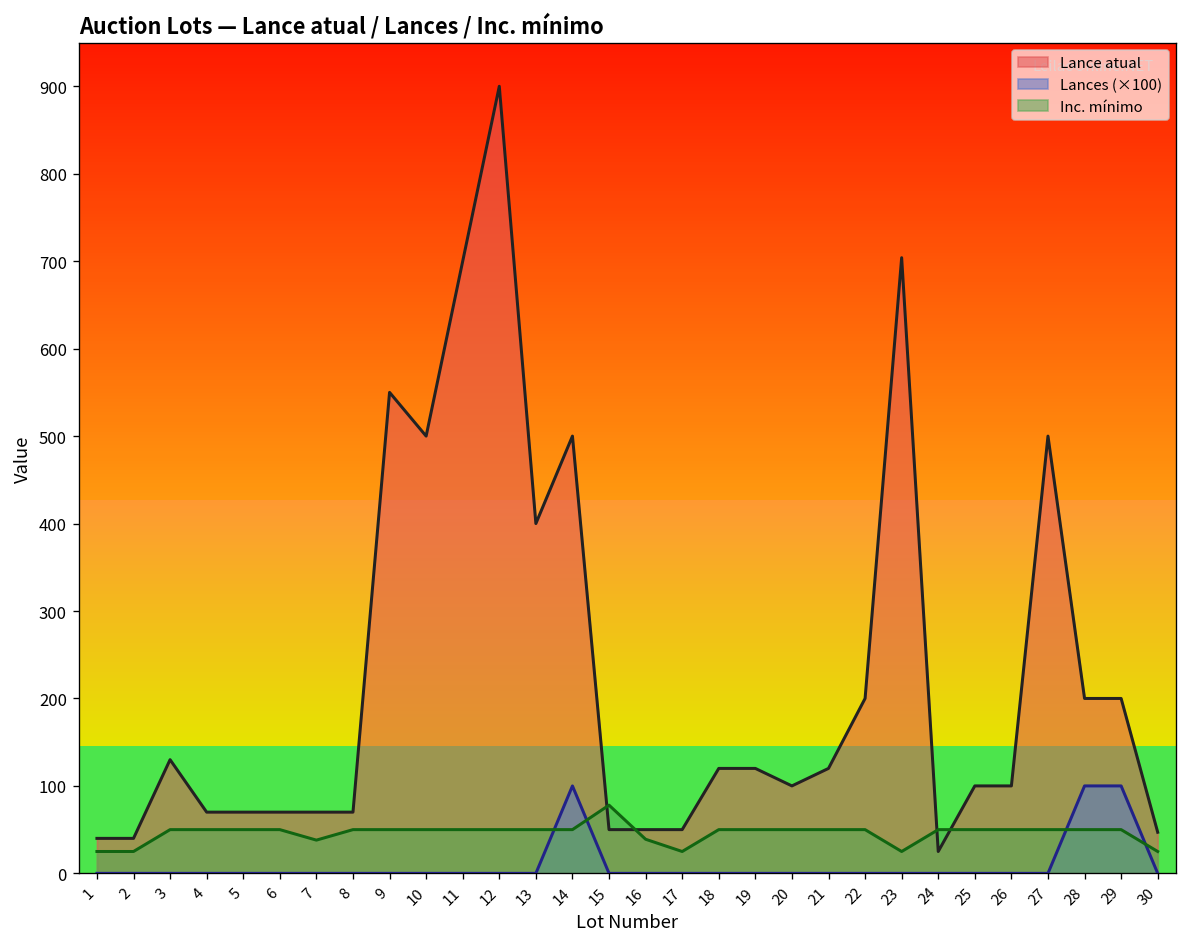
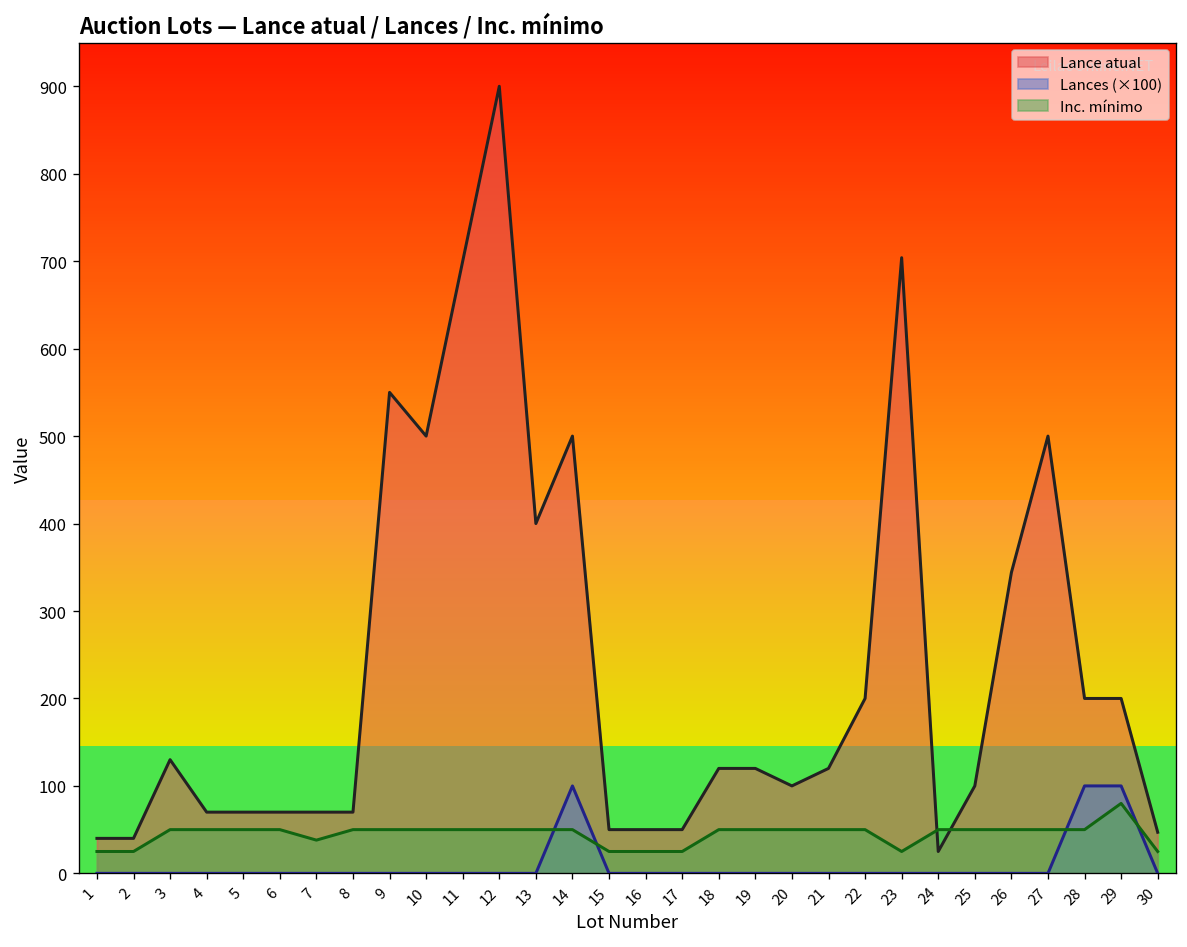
Inc. mínimo, 15: 80 -> 30
Inc. mínimo, 16: 40 -> 30
Lance atual, 26: 100 -> 340
Inc. mínimo, 29: 50 -> 80
